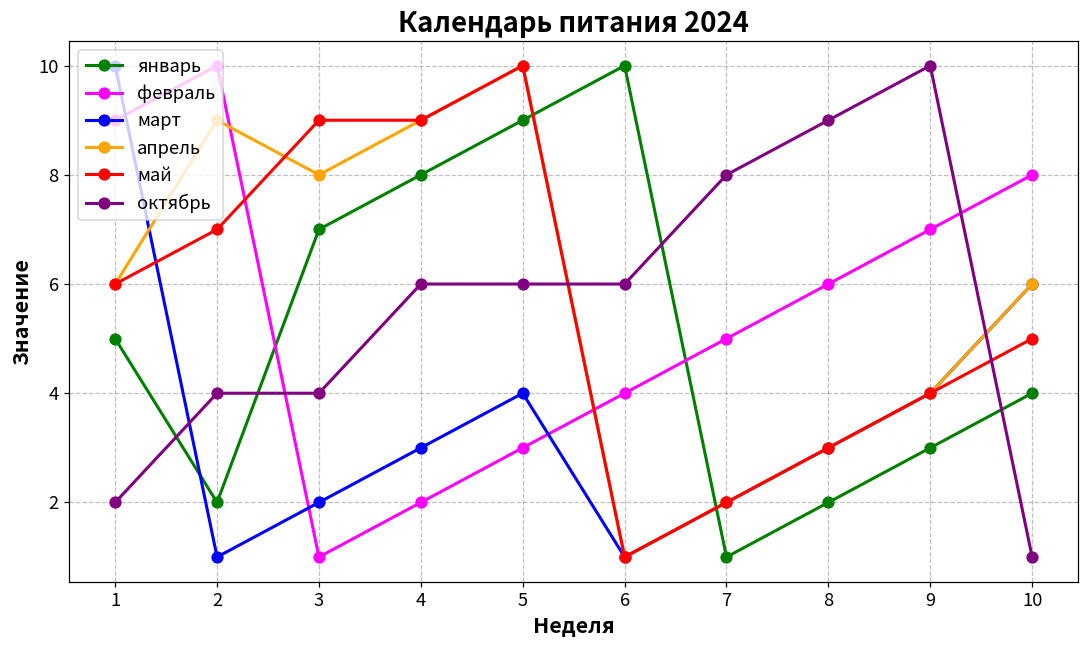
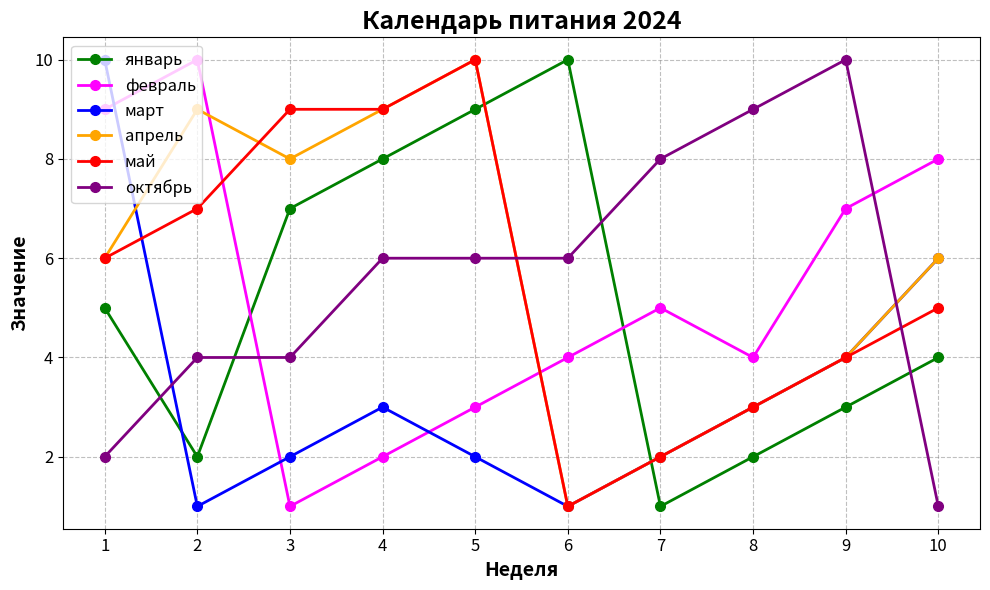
март, 5: 4 -> 2
февраль, 8: 6 -> 4
